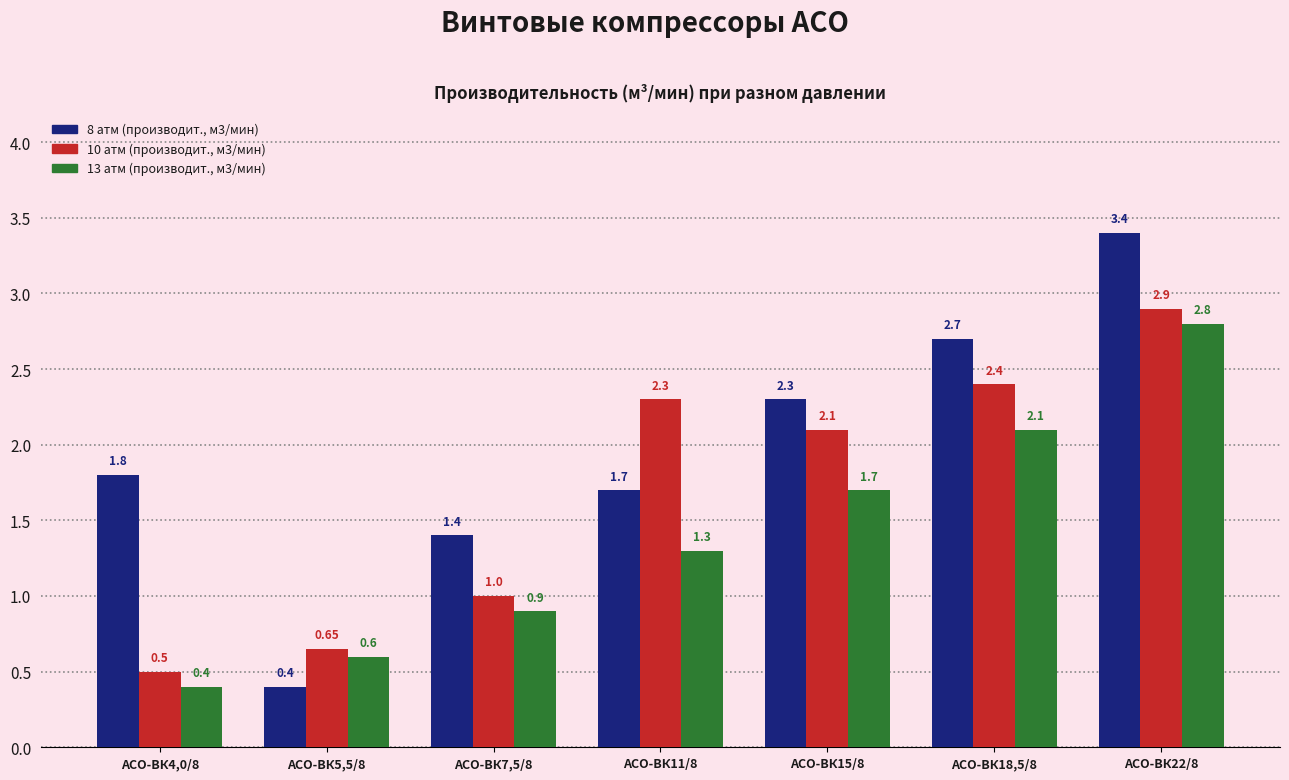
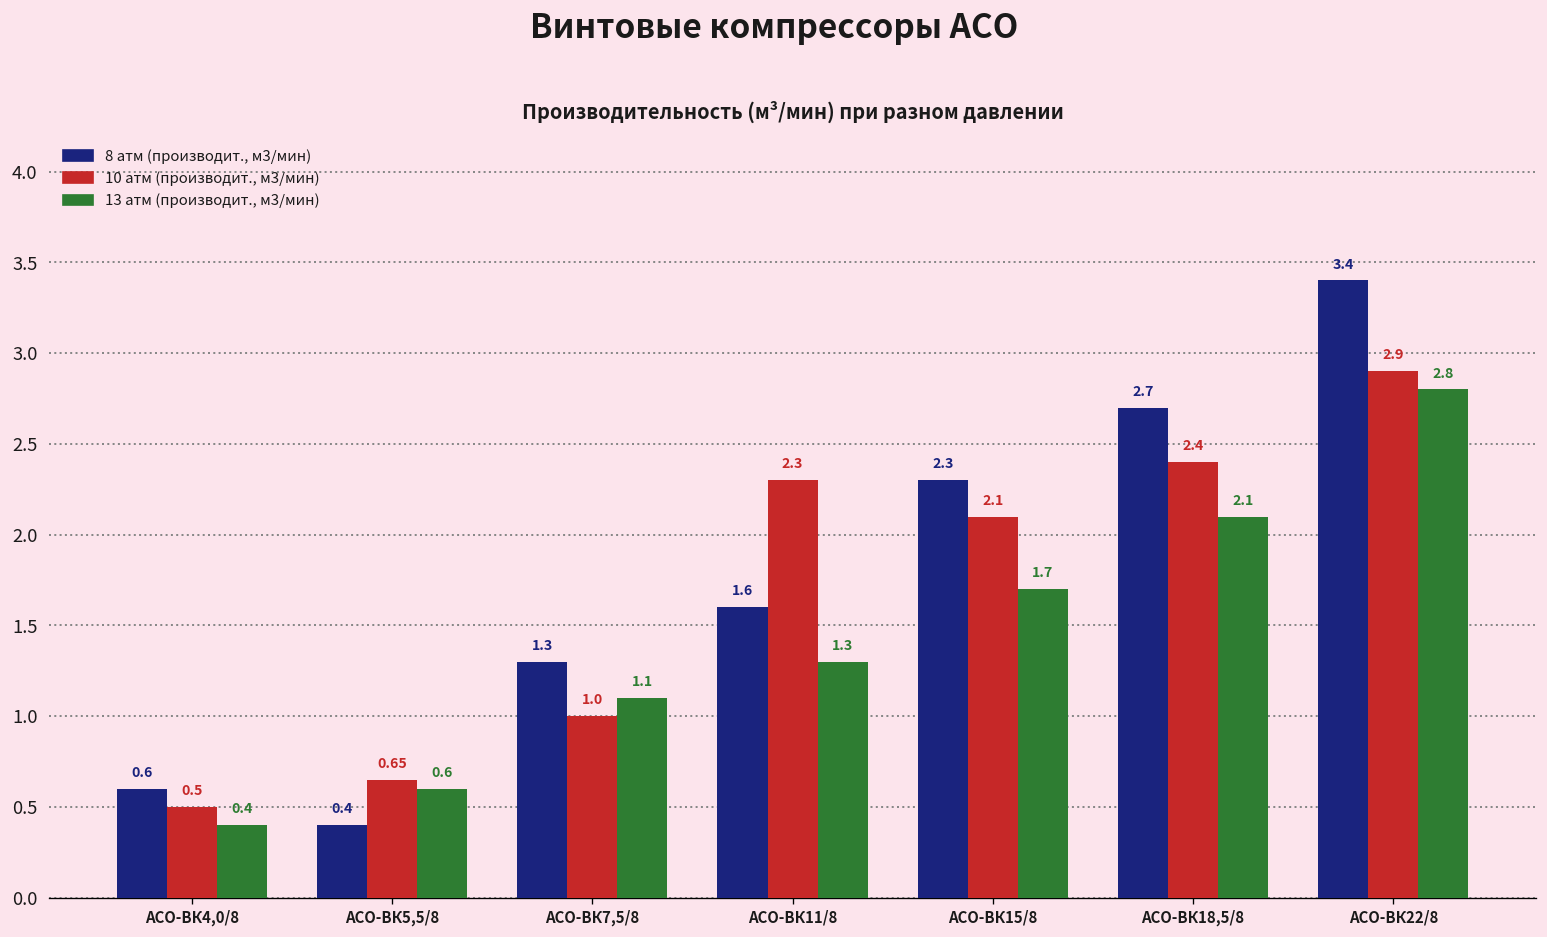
8 атм (производит., м3/мин), АСО-ВК4,0/8: 1.8 -> 0.6
8 атм (производит., м3/мин), АСО-ВК7,5/8: 1.4 -> 1.3
13 атм (производит., м3/мин), АСО-ВК7,5/8: 0.9 -> 1.1
8 атм (производит., м3/мин), АСО-ВК11/8: 1.7 -> 1.6
